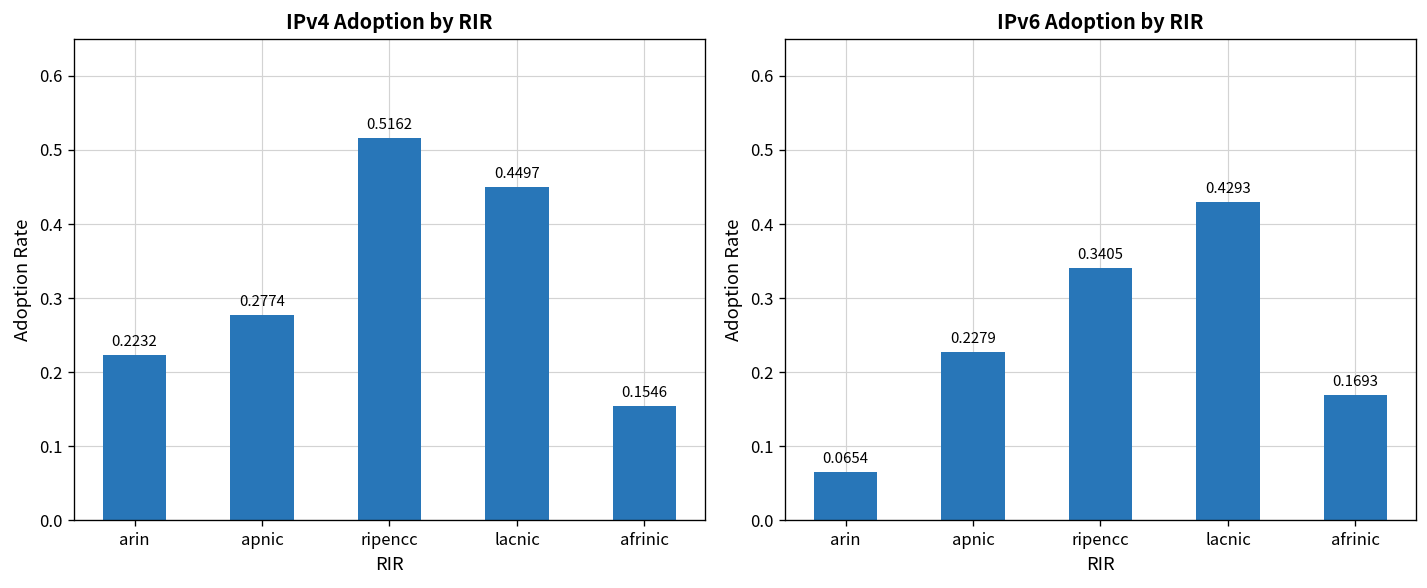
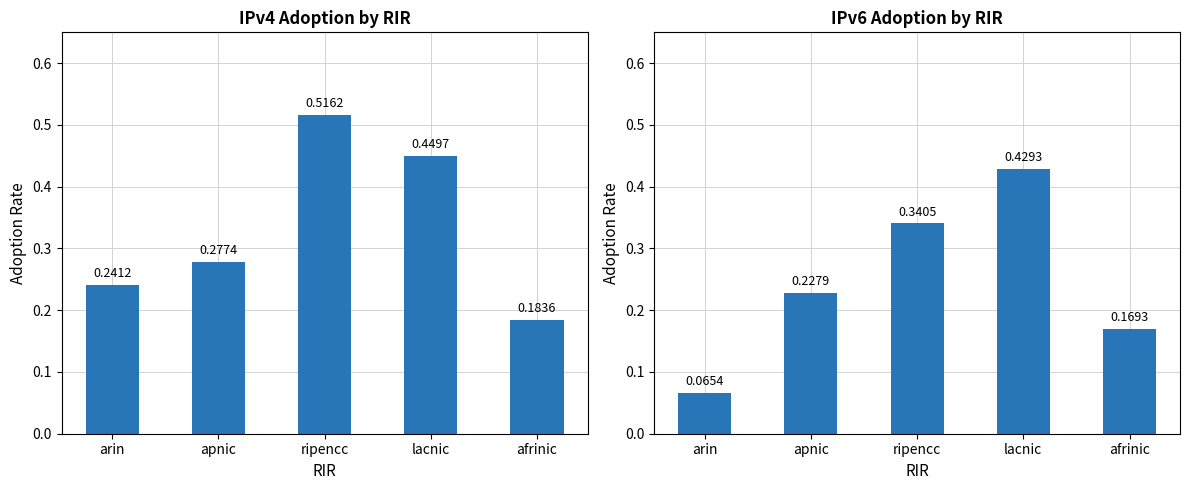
IPv4 Adoption by RIR, arin: 0.2232 -> 0.2412
IPv4 Adoption by RIR, afrinic: 0.1546 -> 0.1836
